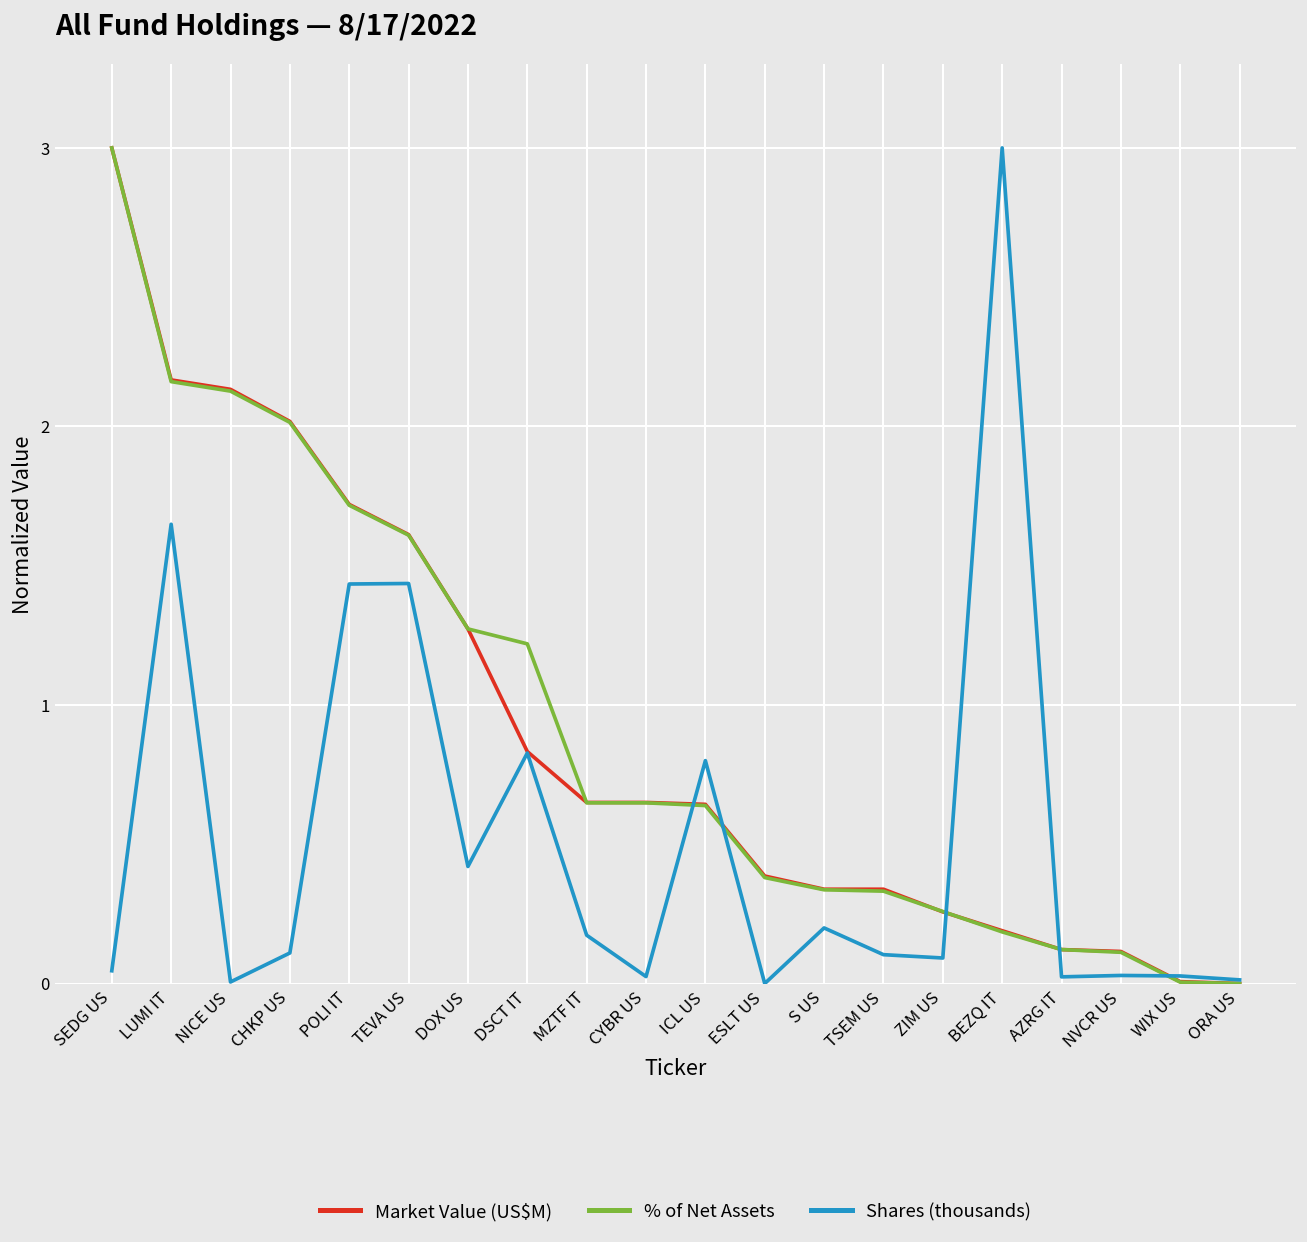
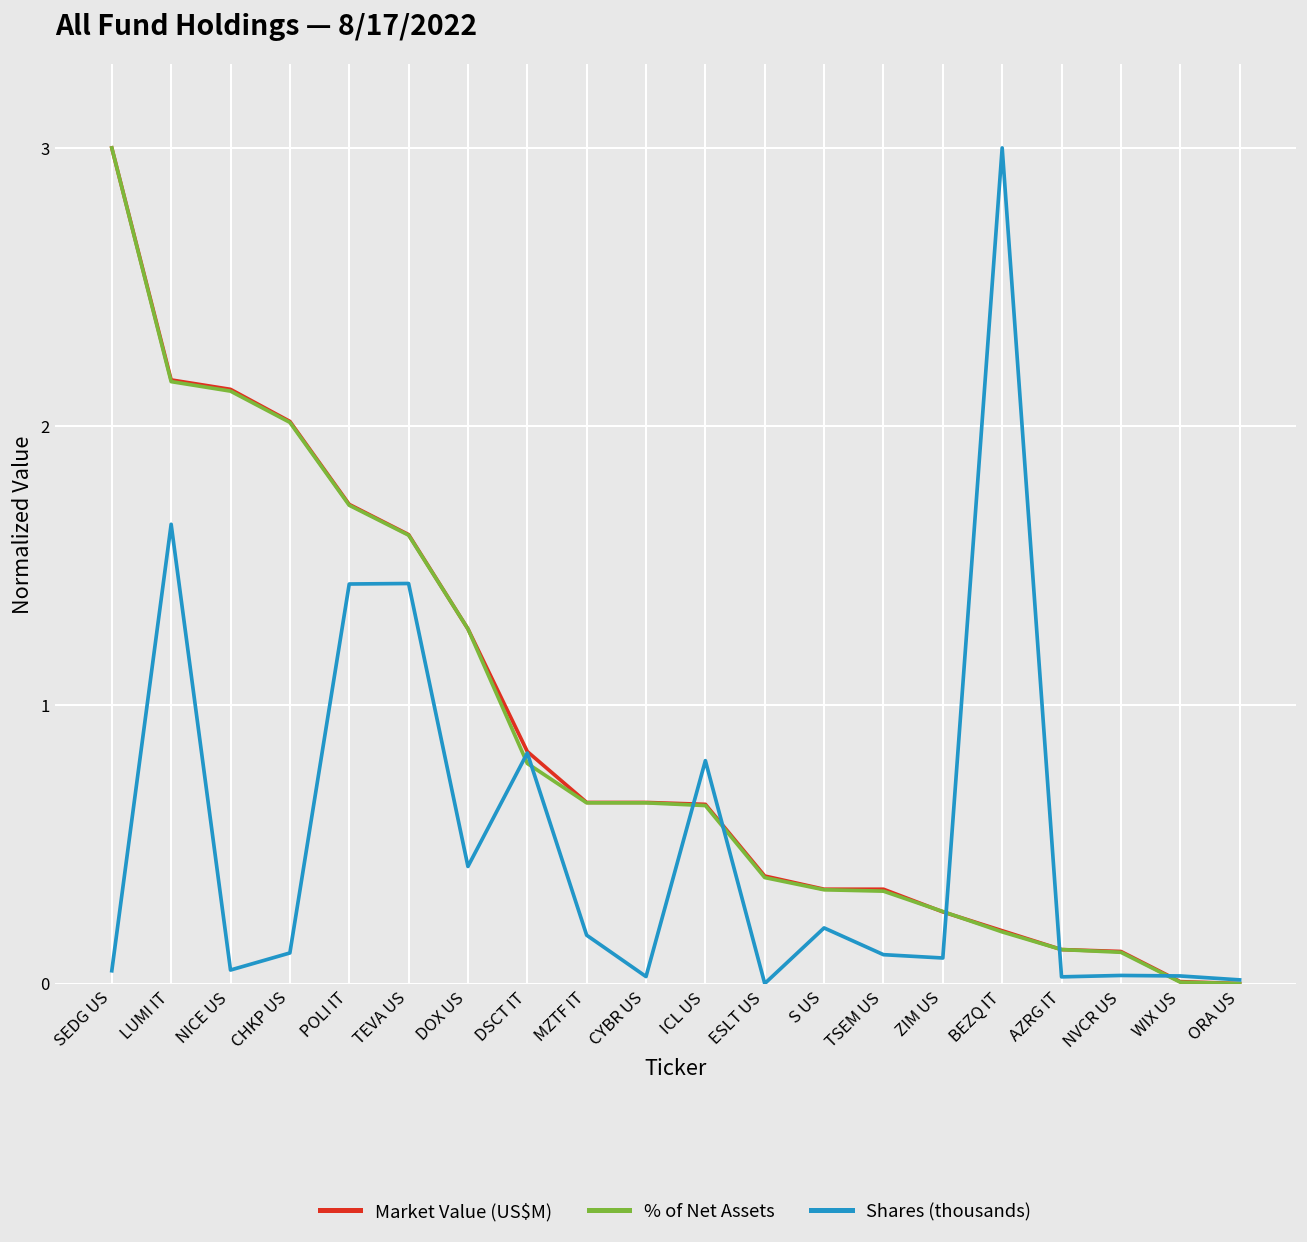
Shares (thousands), NICE US: 0.01 -> 0.05
% of Net Assets, DSCT IT: 1.22 -> 0.79
